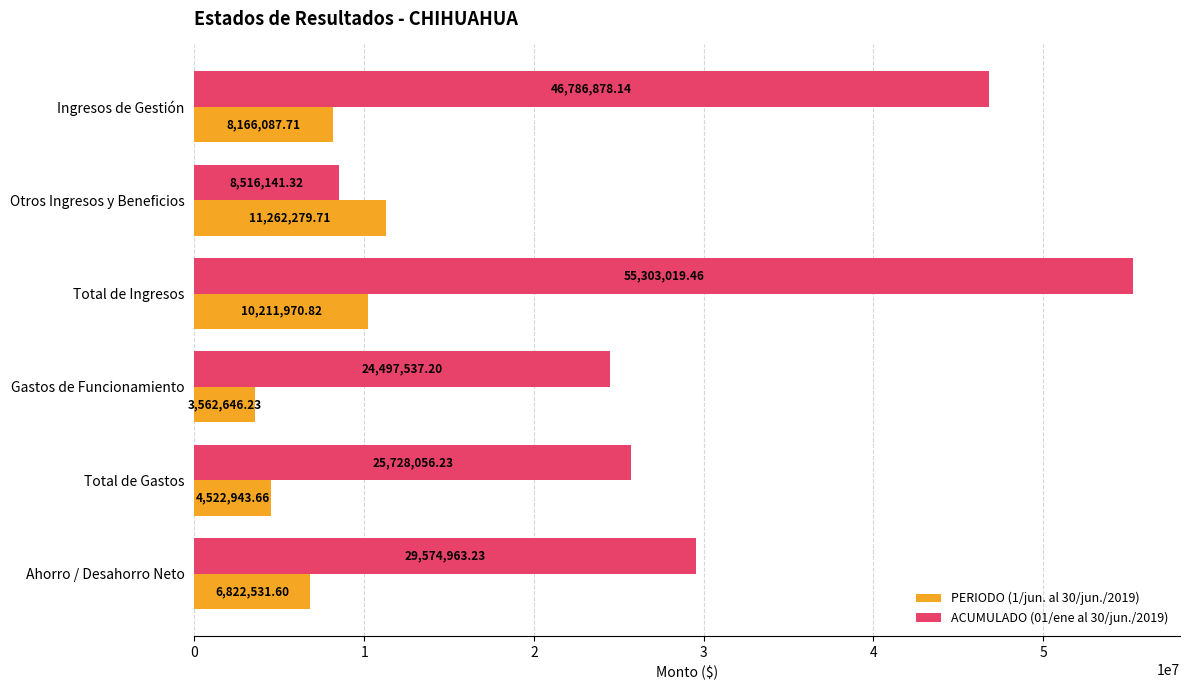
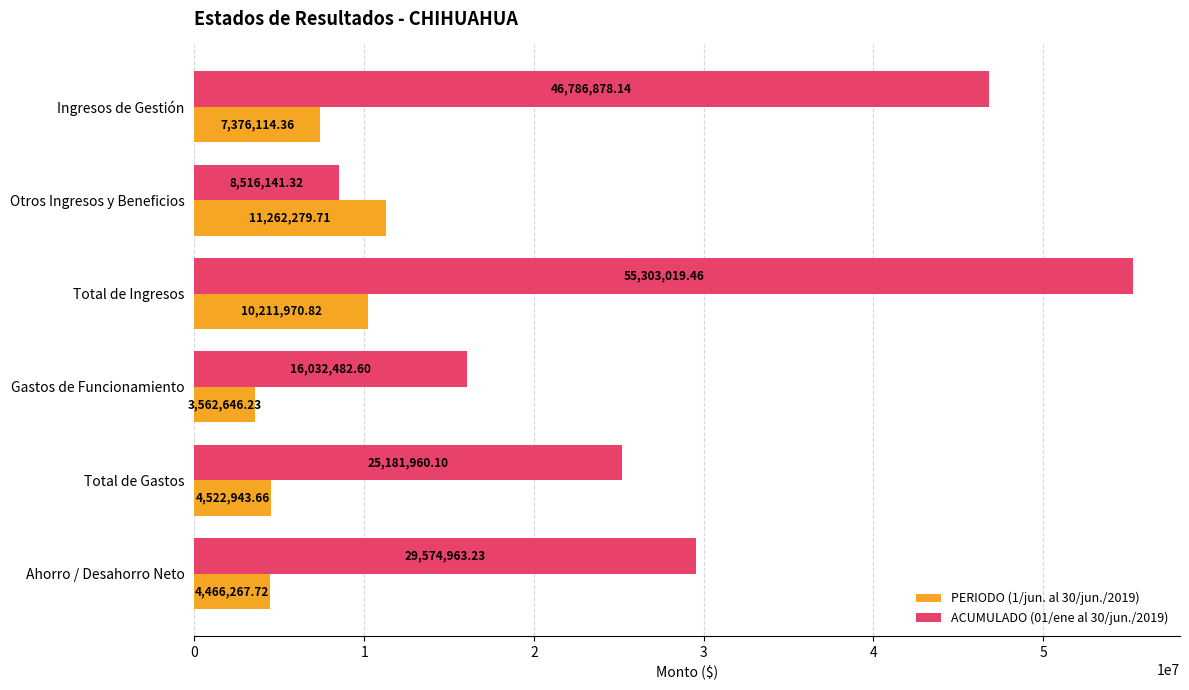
PERIODO (1/jun. al 30/jun./2019), Ingresos de Gestión: 8,166,087.71 -> 7,376,114.36
ACUMULADO (01/ene al 30/jun./2019), Gastos de Funcionamiento: 24,497,537.20 -> 16,032,482.60
ACUMULADO (01/ene al 30/jun./2019), Total de Gastos: 25,728,056.23 -> 25,181,960.10
PERIODO (1/jun. al 30/jun./2019), Ahorro / Desahorro Neto: 6,822,531.60 -> 4,466,267.72
